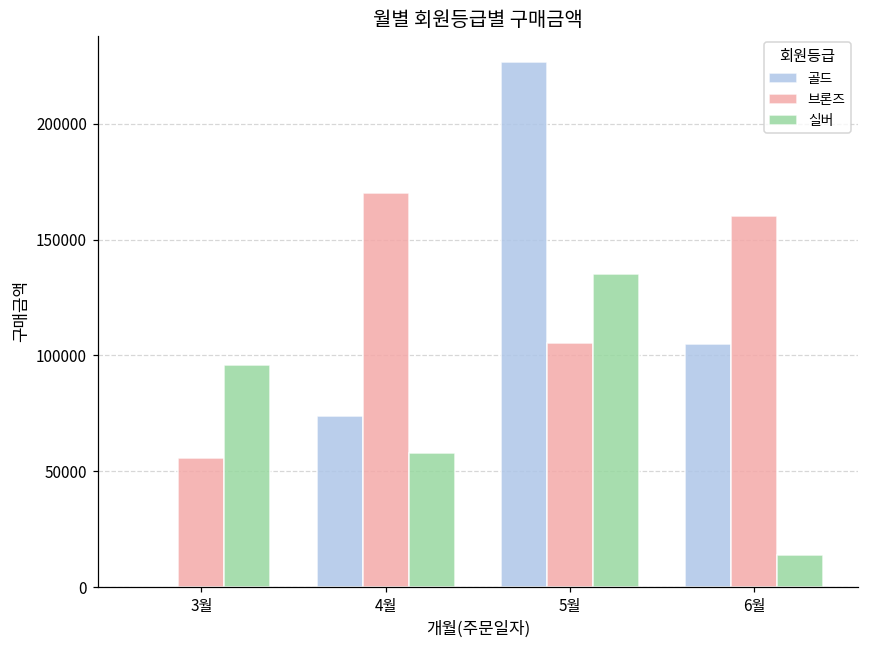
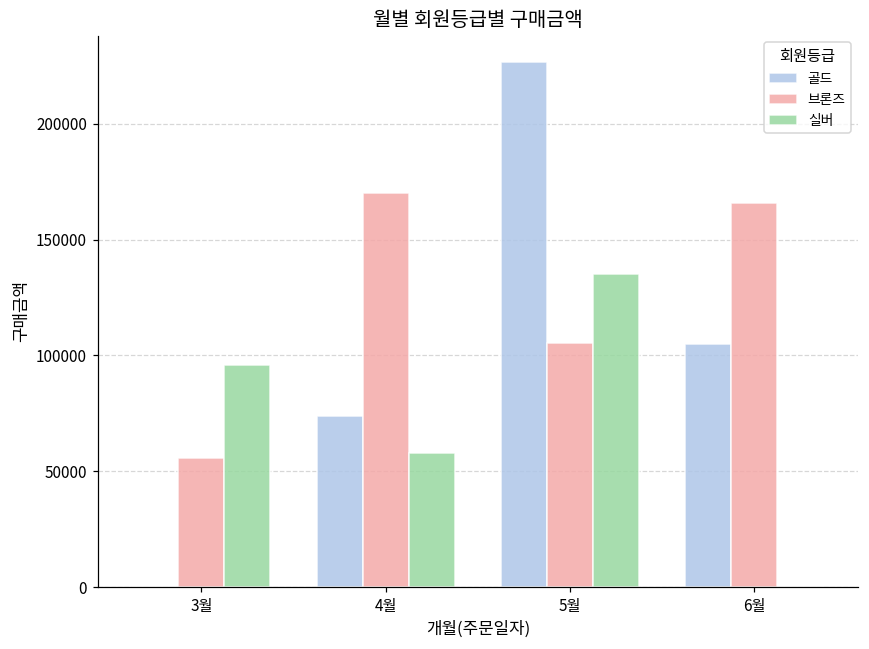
브론즈, 6월: 160000 -> 166000
실버, 6월: 14000 -> 0
